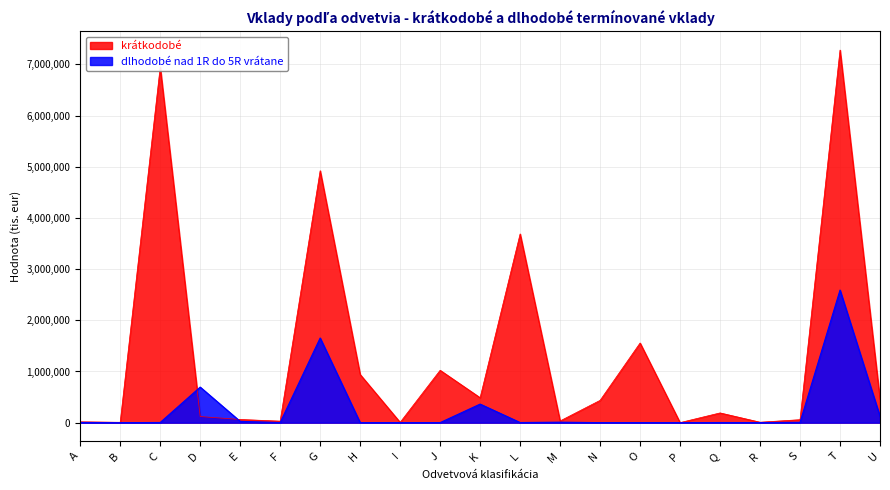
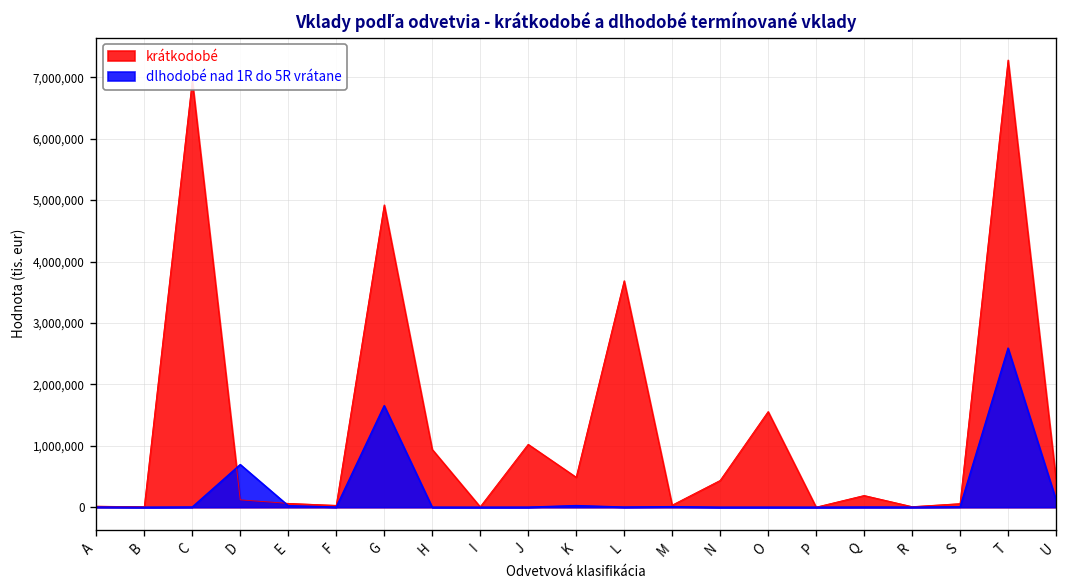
dlhodobé nad 1R do 5R vrátane, K: 400,000 -> 0
